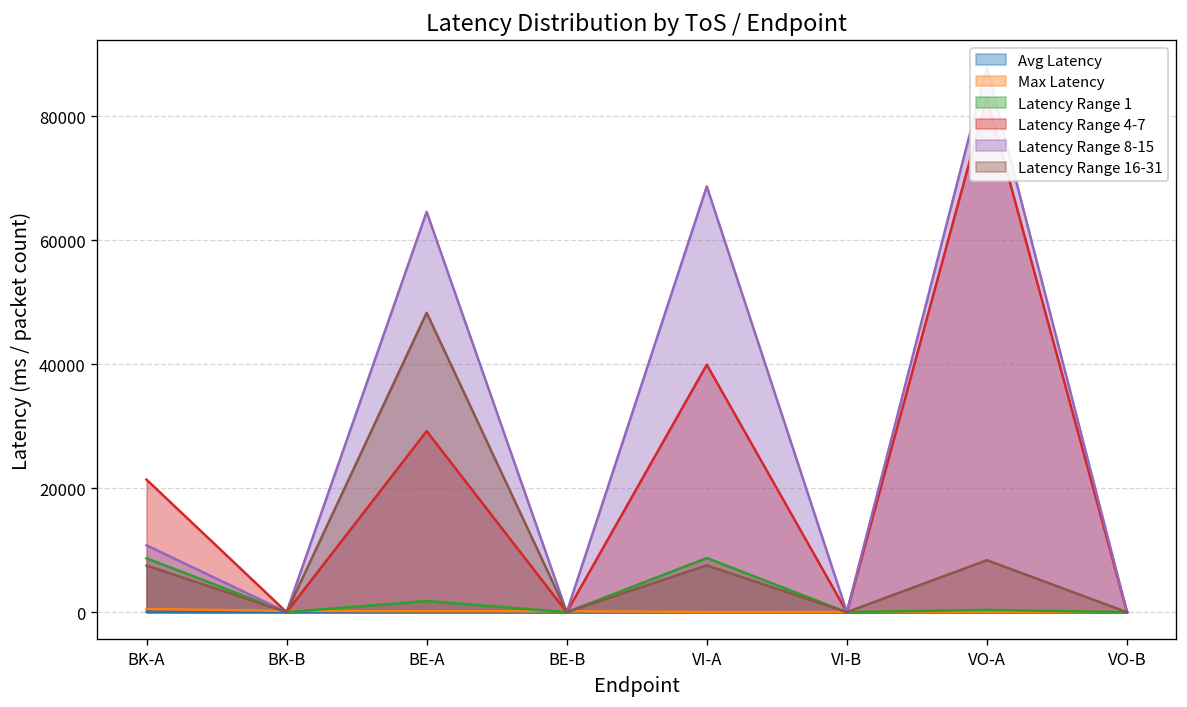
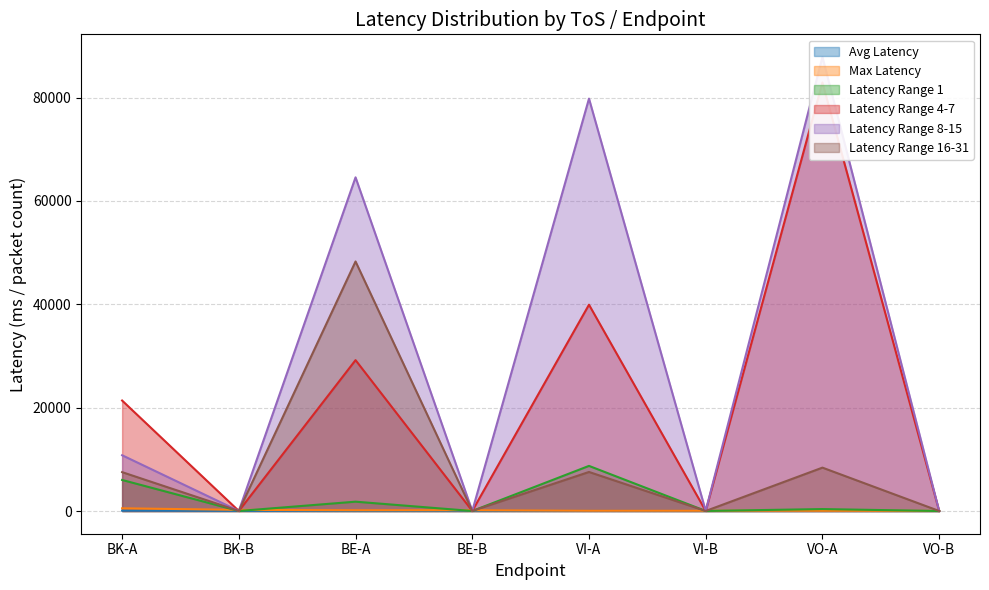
Latency Range 1, BK-A: 9000 -> 6000
Latency Range 8-15, VI-A: 69000 -> 80000
